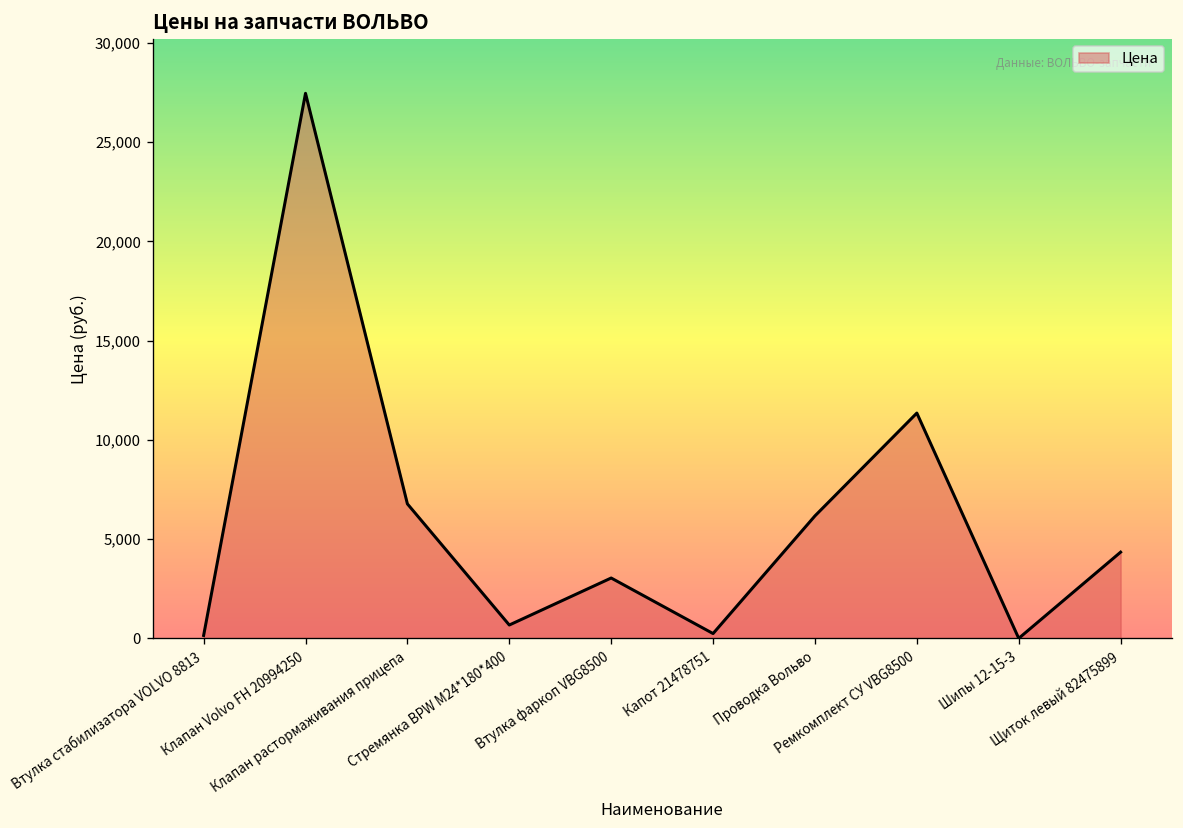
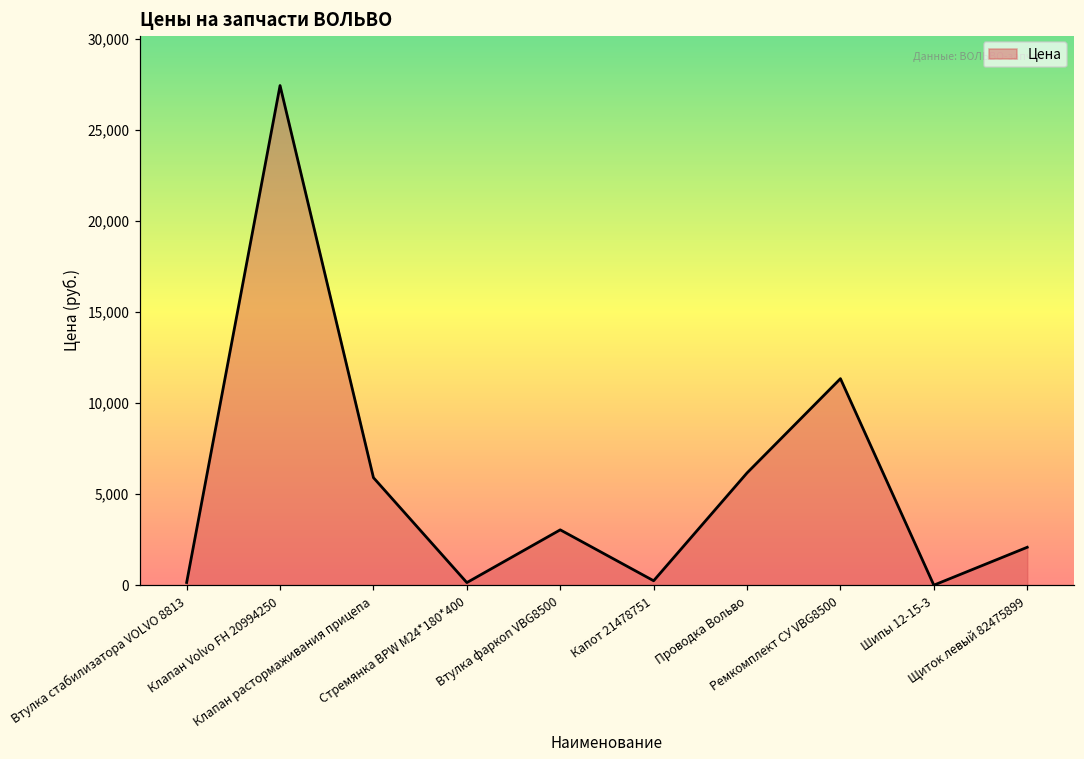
Клапан растормаживания прицепа: 6,800 -> 5,900
Стремянка BPW М24*180*400: 700 -> 100
Щиток левый 82475899: 4,300 -> 2,100
